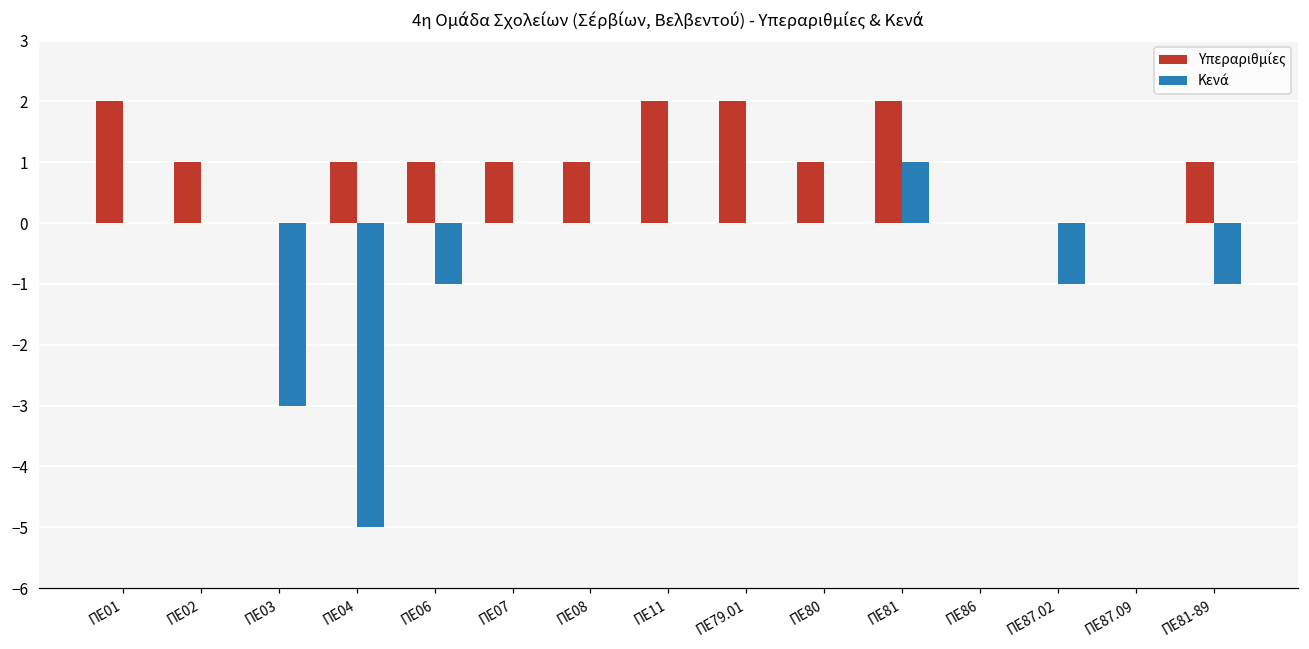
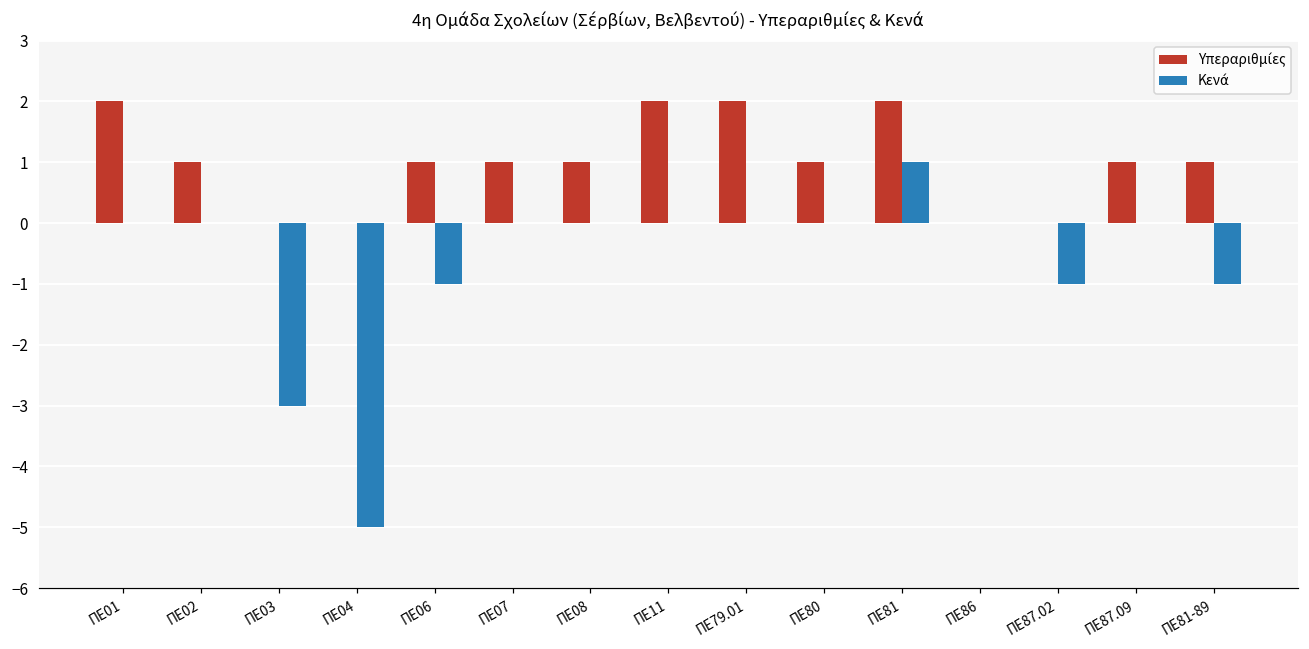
Υπεραριθμίες, ΠΕ04: 1 -> 0
Υπεραριθμίες, ΠΕ87.09: 0 -> 1
